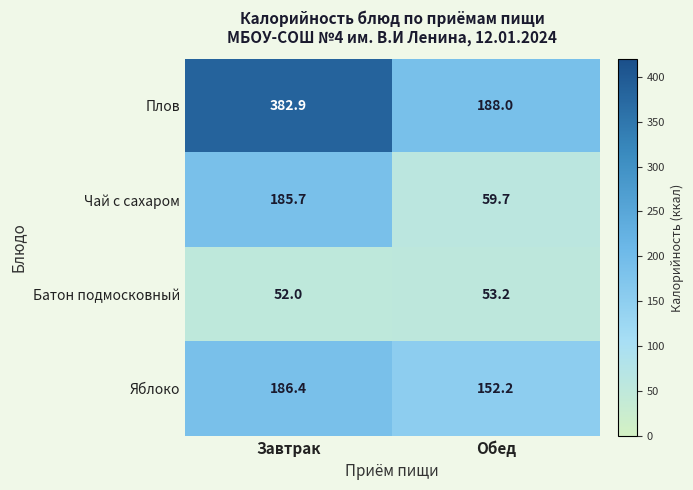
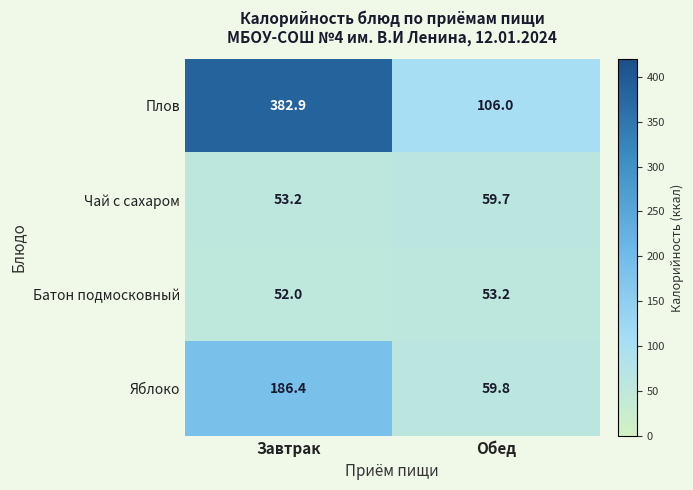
Плов, Обед: 188.0 -> 106.0
Чай с сахаром, Завтрак: 185.7 -> 53.2
Яблоко, Обед: 152.2 -> 59.8
